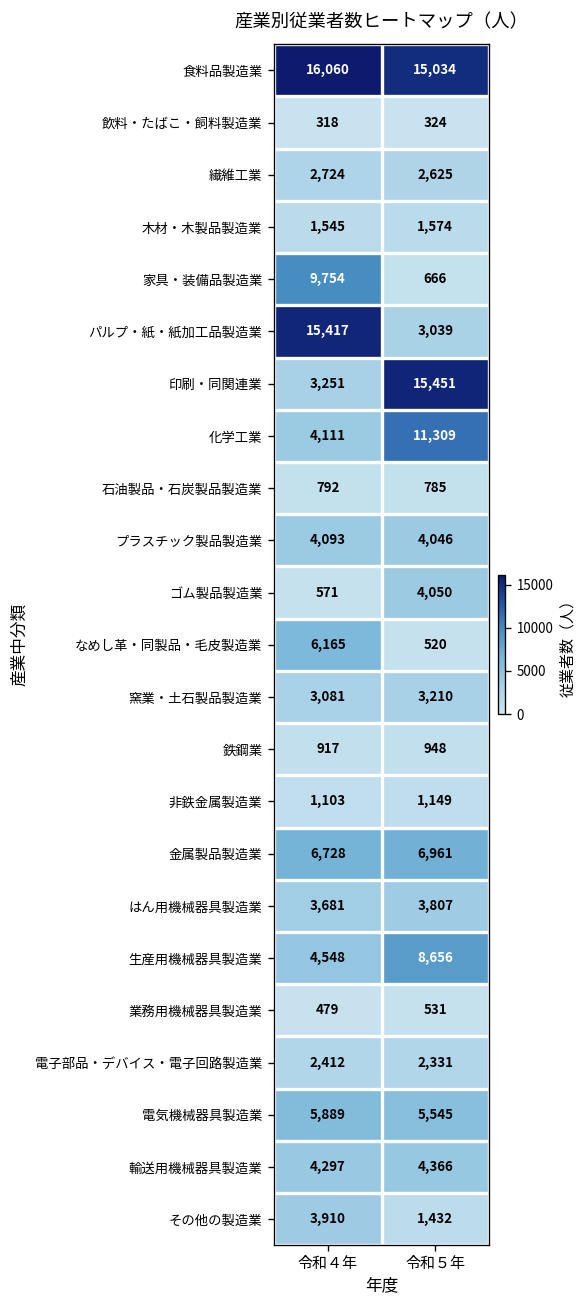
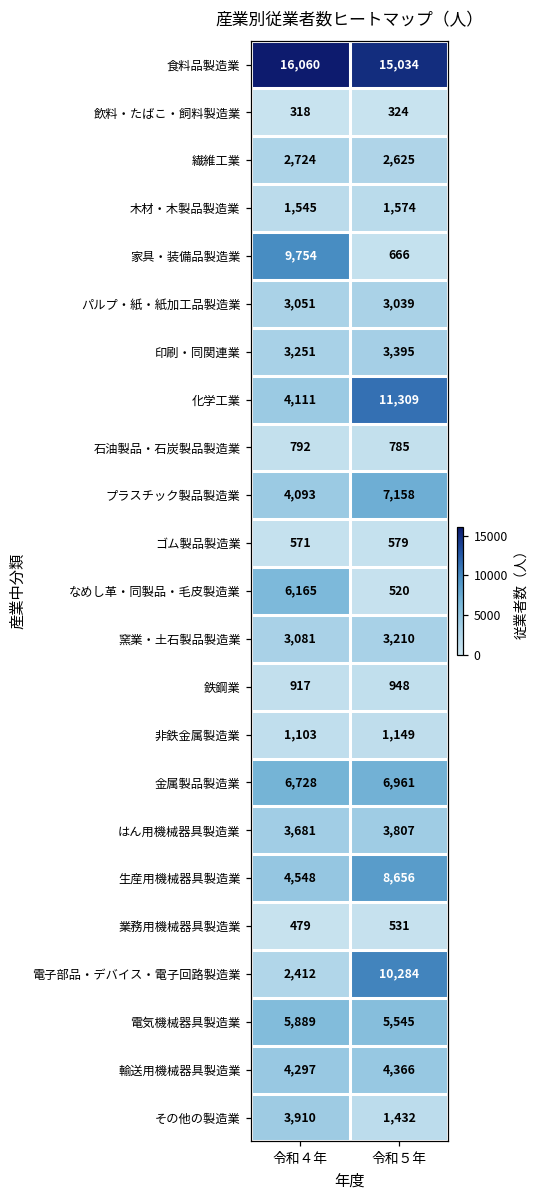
パルプ・紙・紙加工品製造業, 令和４年: 15,417 -> 3,051
印刷・同関連業, 令和５年: 15,451 -> 3,395
プラスチック製品製造業, 令和５年: 4,046 -> 7,158
ゴム製品製造業, 令和５年: 4,050 -> 579
電子部品・デバイス・電子回路製造業, 令和５年: 2,331 -> 10,284
